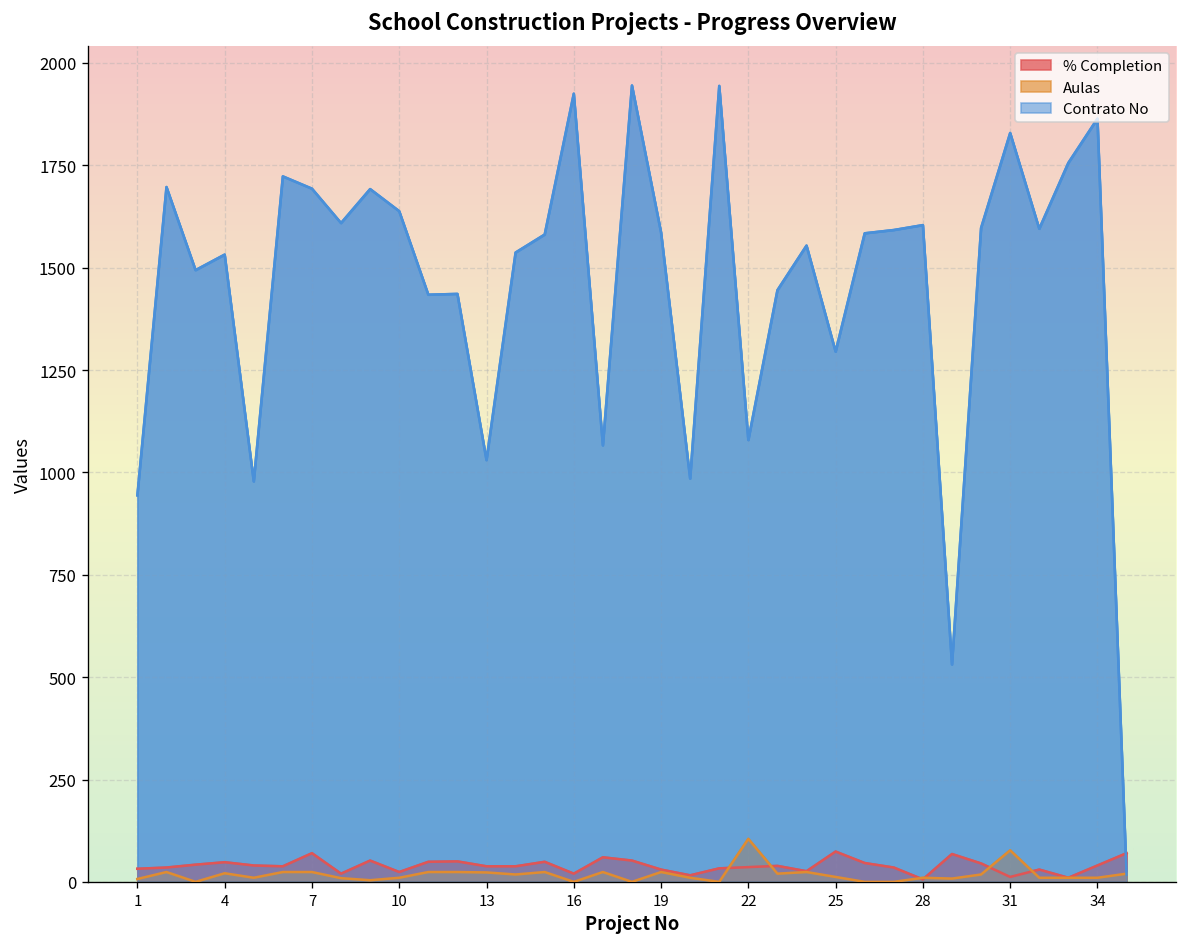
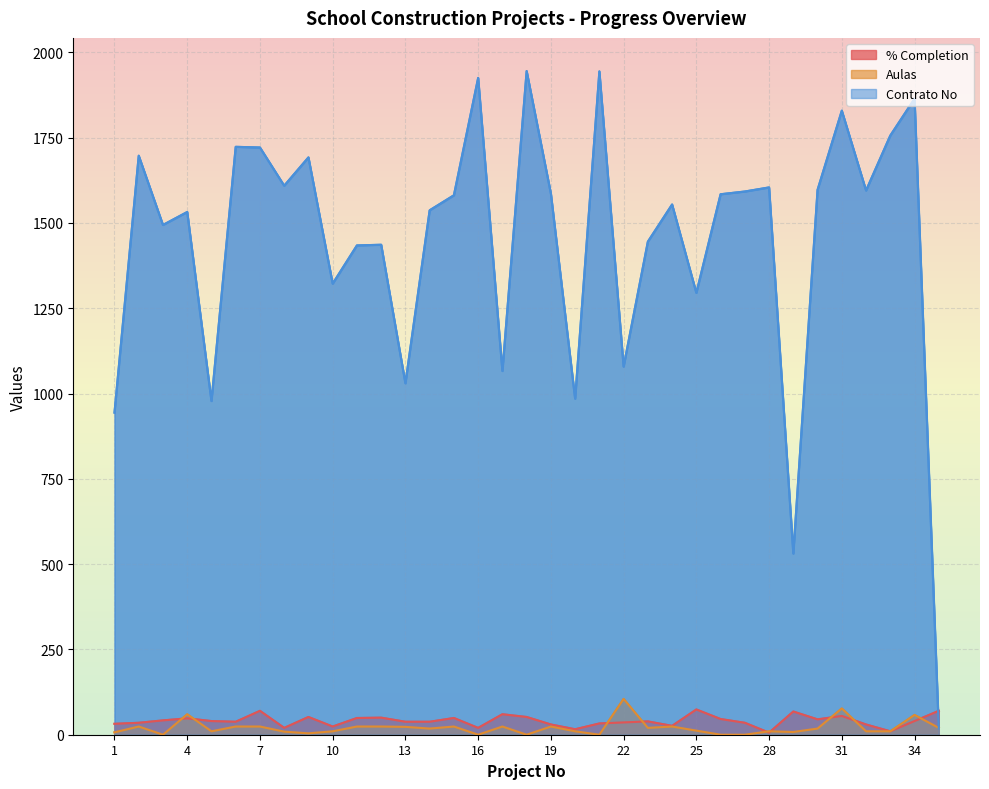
Aulas, 4: 20 -> 60
Contrato No, 7: 1690 -> 1720
Contrato No, 10: 1640 -> 1320
% Completion, 31: 10 -> 60
Aulas, 34: 10 -> 60
